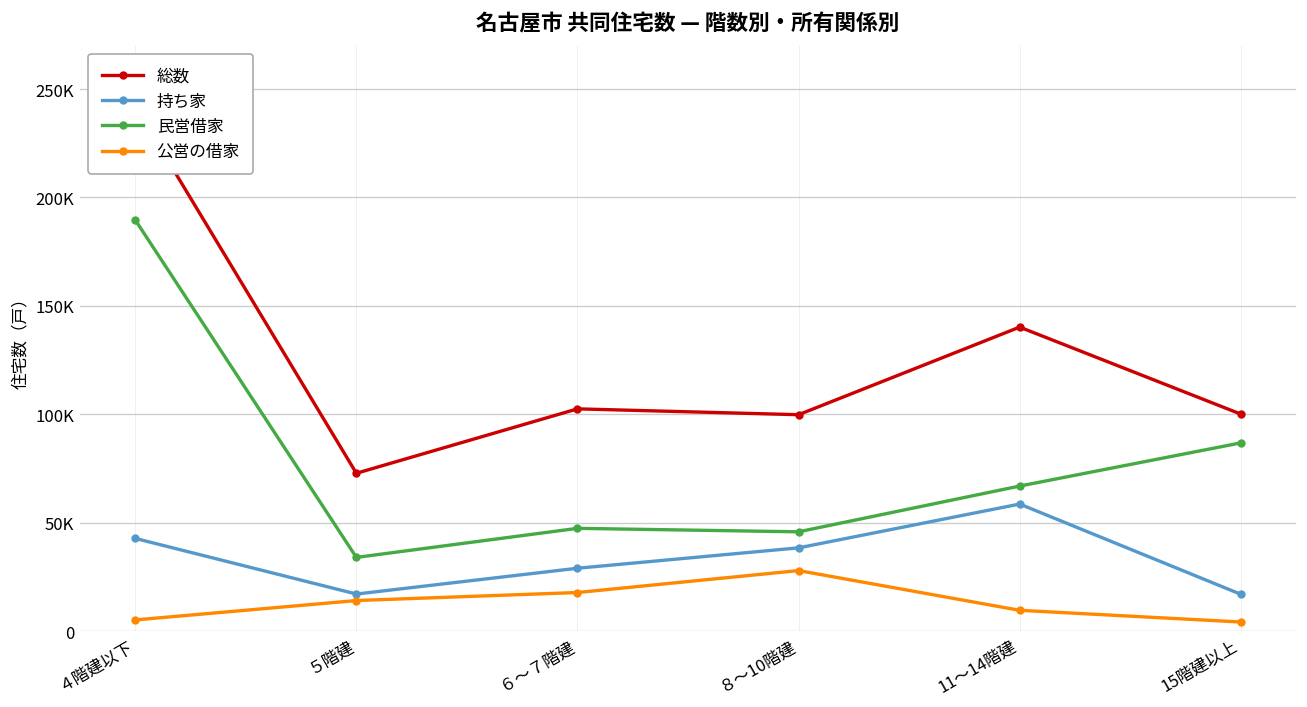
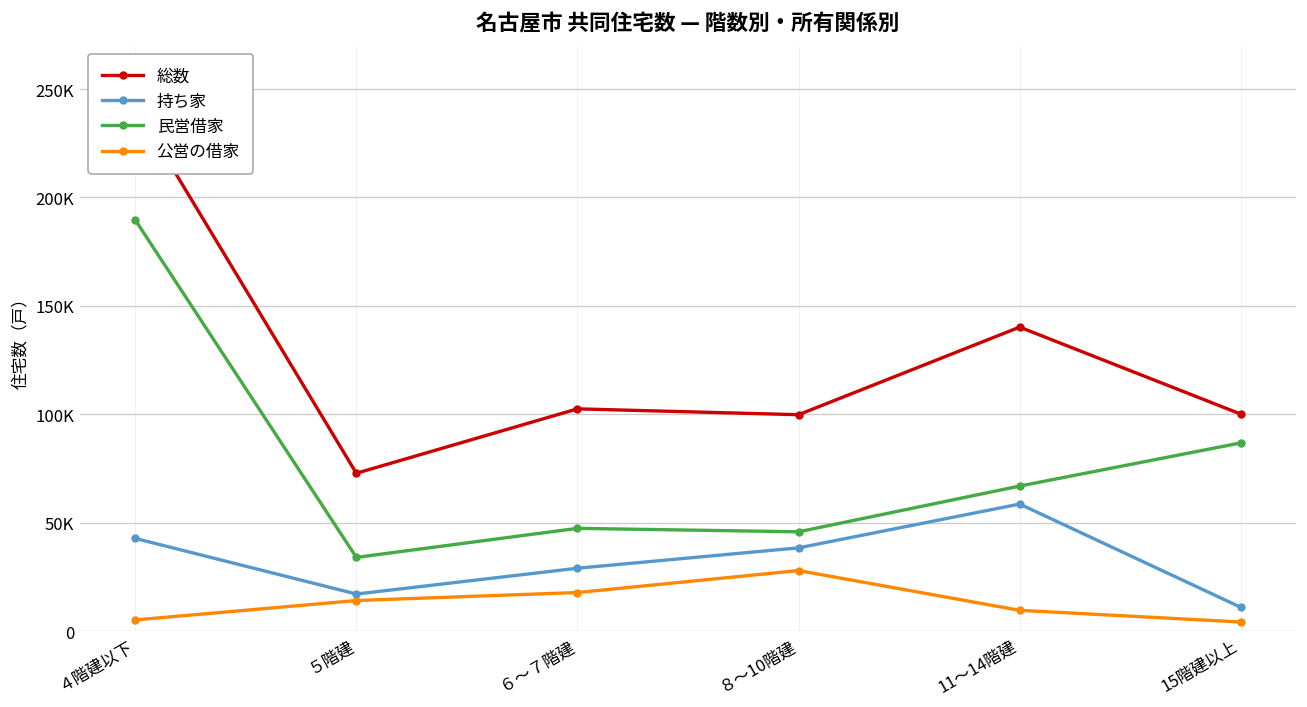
持ち家, 15階建以上: 17000 -> 11000
